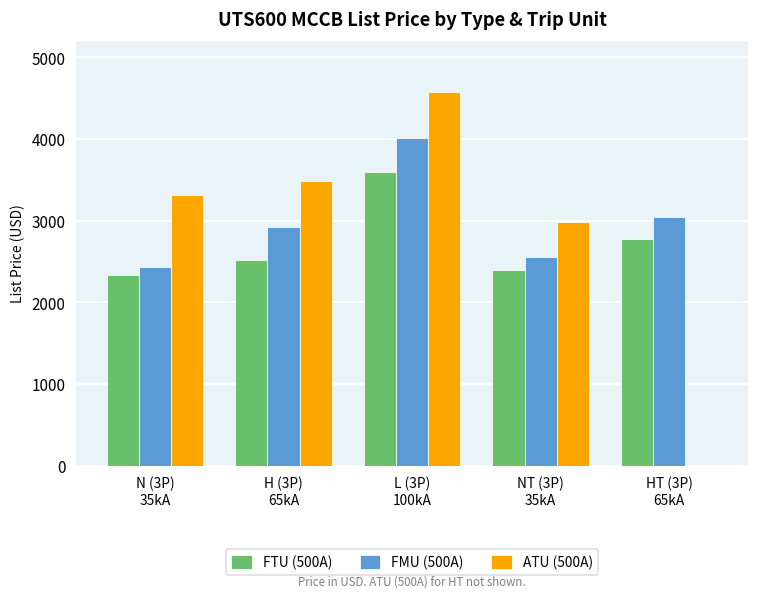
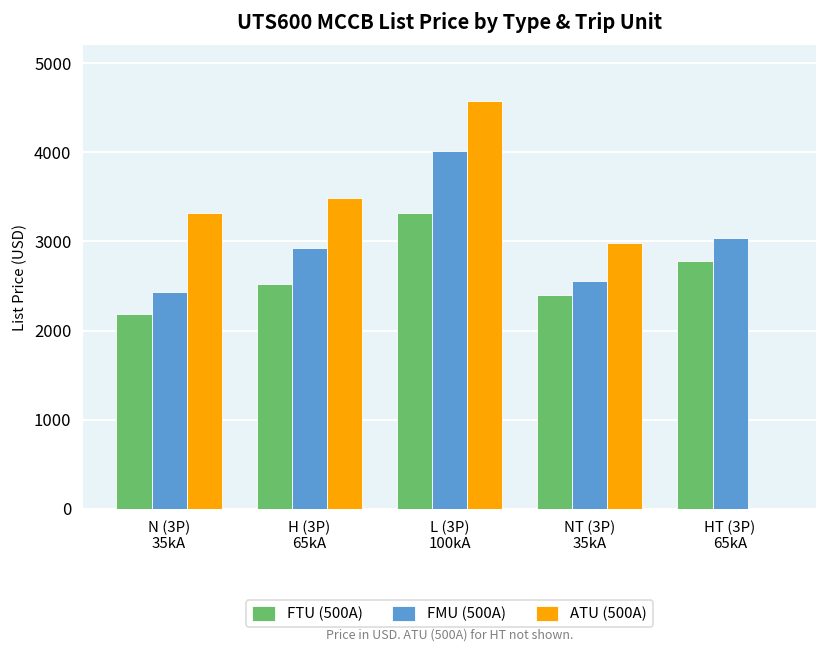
FTU (500A), N (3P) 35kA: 2300 -> 2200
FTU (500A), L (3P) 100kA: 3600 -> 3300
